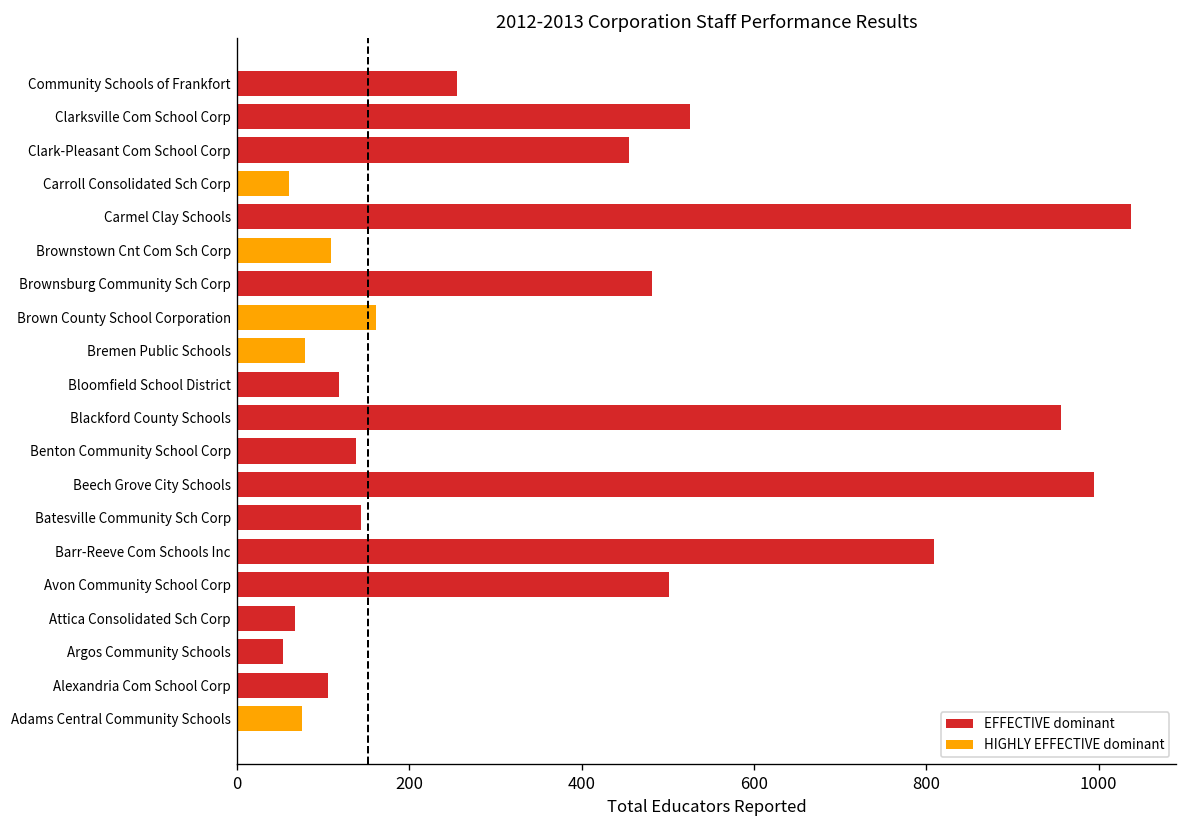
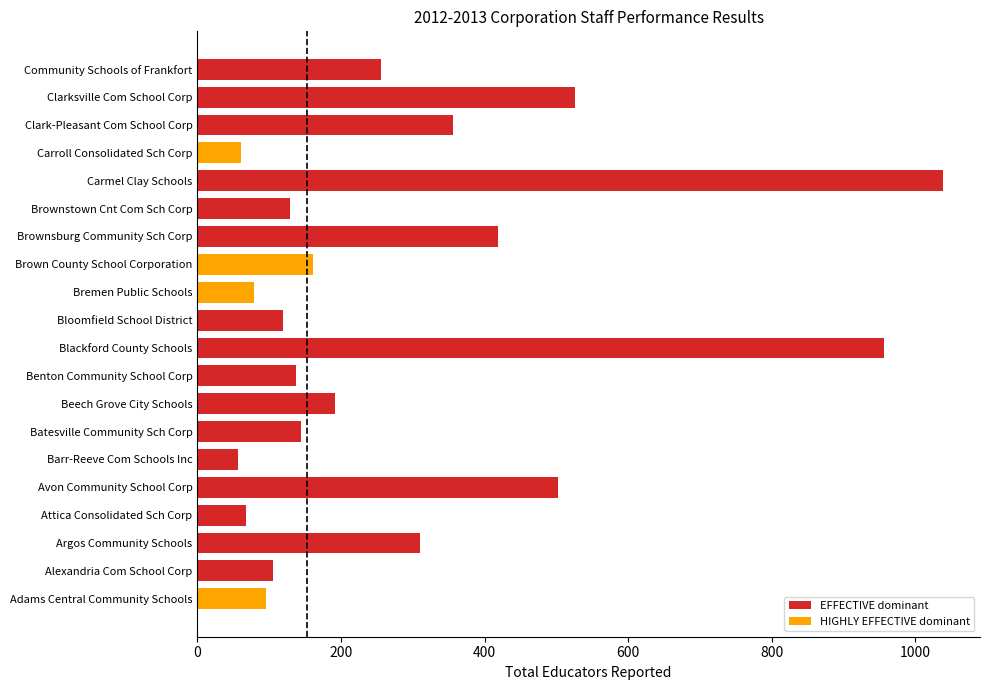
Clark-Pleasant Com School Corp: 460 -> 360
Brownstown Cnt Com Sch Corp: 110 -> 130
Brownsburg Community Sch Corp: 480 -> 420
Beech Grove City Schools: 1000 -> 190
Barr-Reeve Com Schools Inc: 810 -> 60
Argos Community Schools: 50 -> 310
Adams Central Community Schools: 80 -> 100
